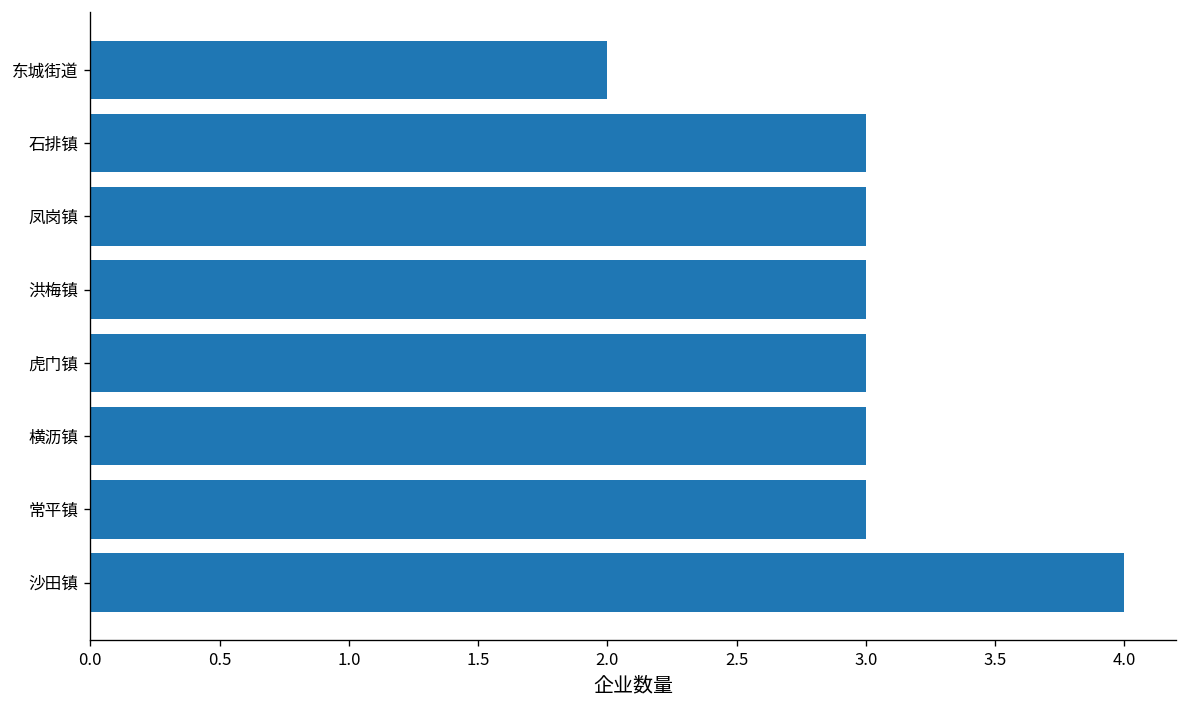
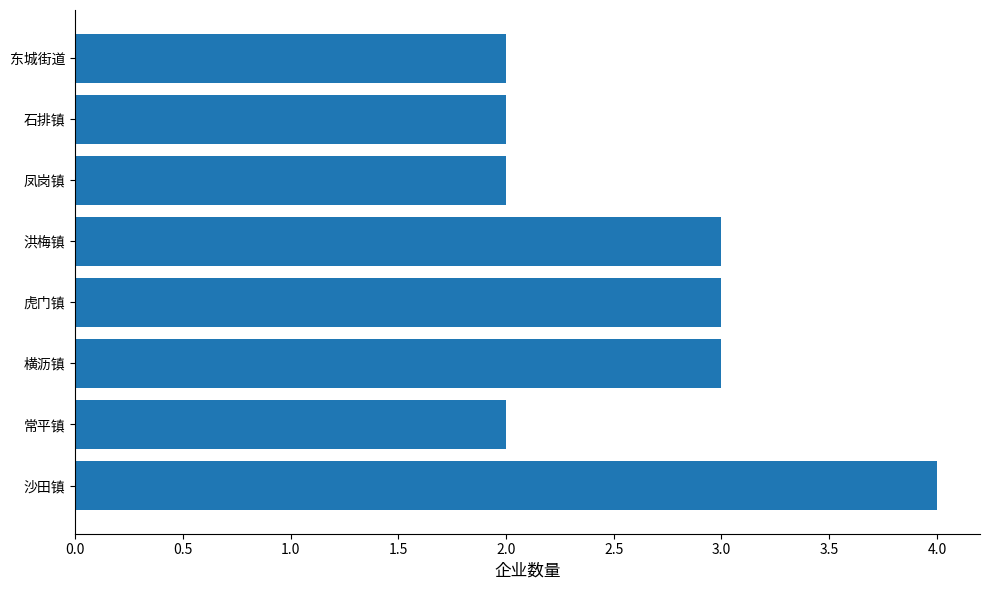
石排镇: 3 -> 2
凤岗镇: 3 -> 2
常平镇: 3 -> 2
